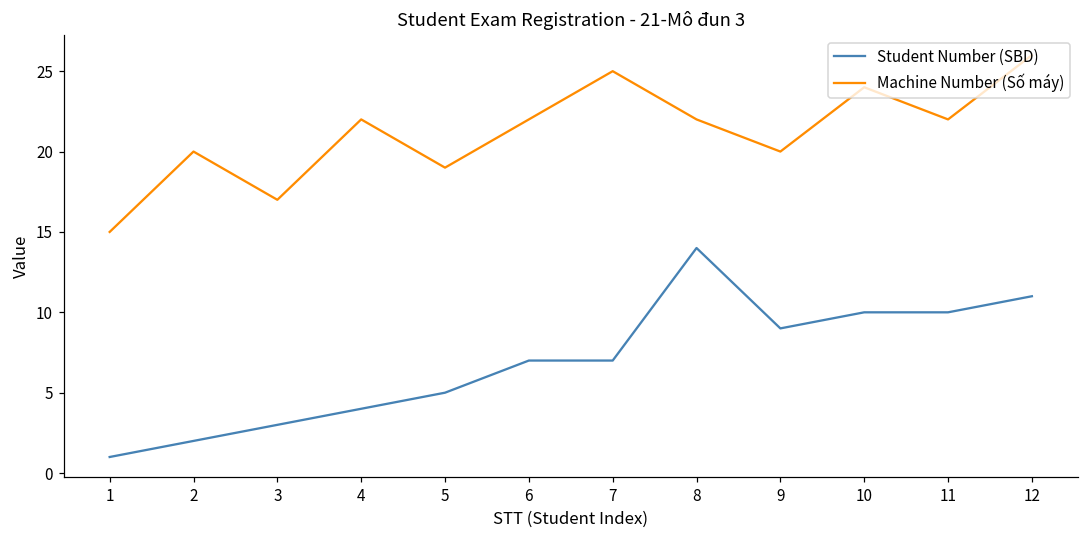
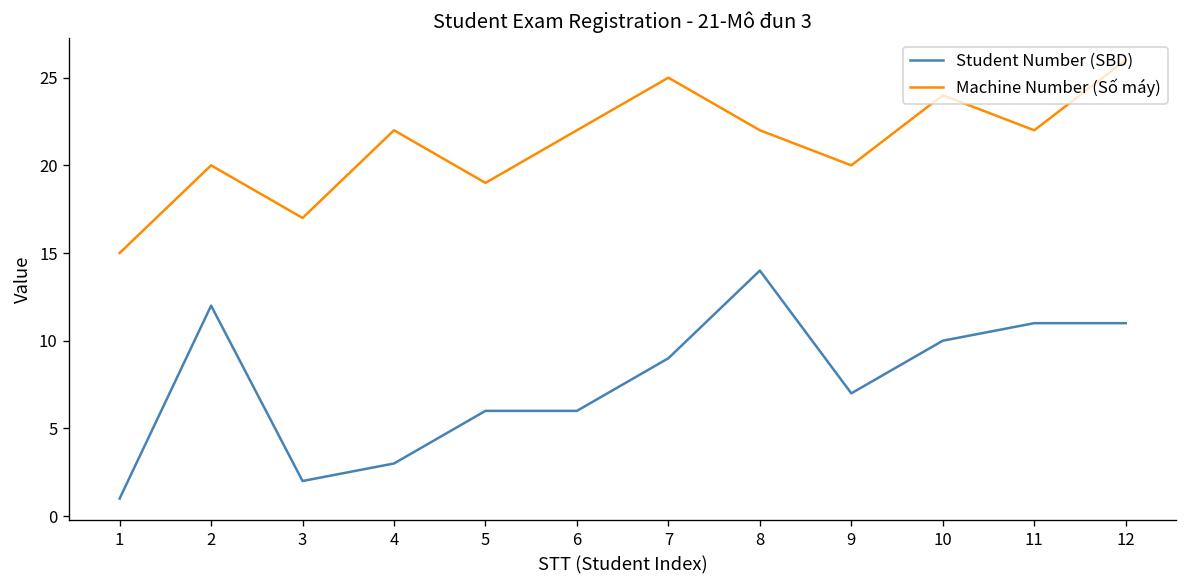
Student Number (SBD), 2: 2 -> 12
Student Number (SBD), 3: 3 -> 2
Student Number (SBD), 4: 4 -> 3
Student Number (SBD), 5: 5 -> 6
Student Number (SBD), 6: 7 -> 6
Student Number (SBD), 7: 7 -> 9
Student Number (SBD), 9: 9 -> 7
Student Number (SBD), 11: 10 -> 11
